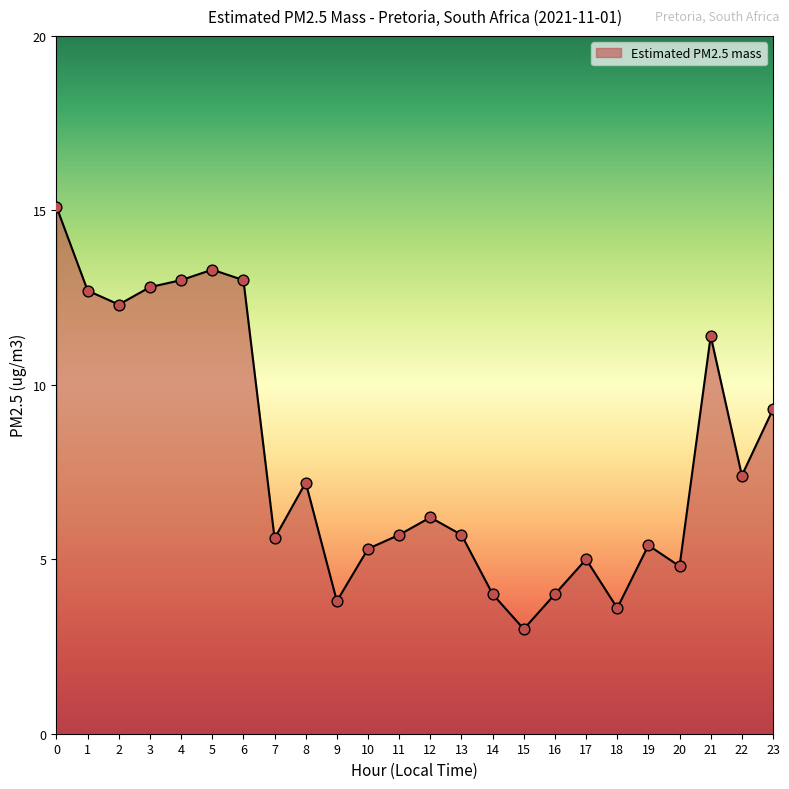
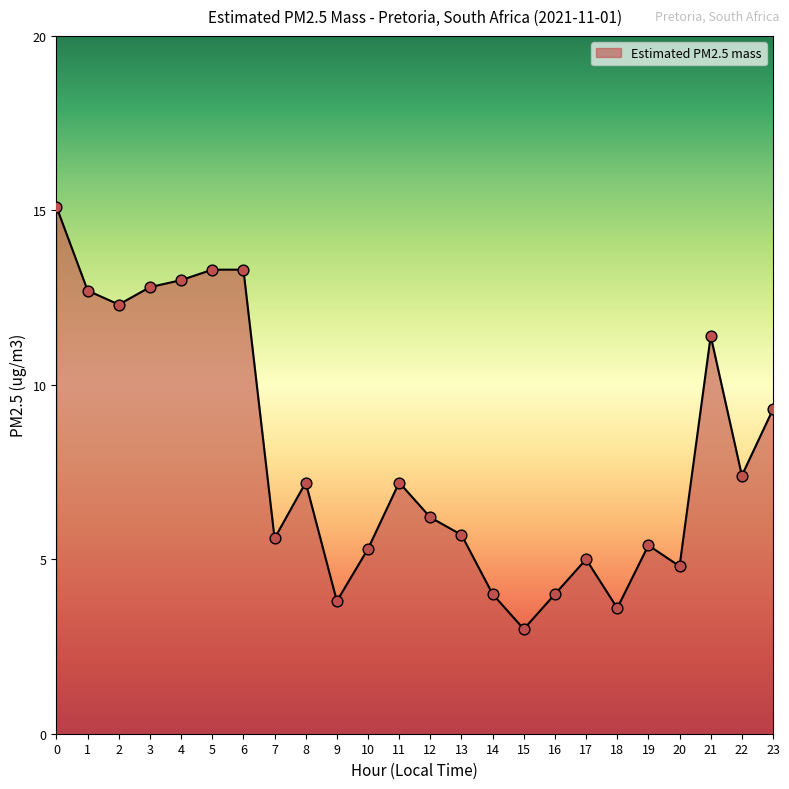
6: 13.0 -> 13.3
11: 5.7 -> 7.2
